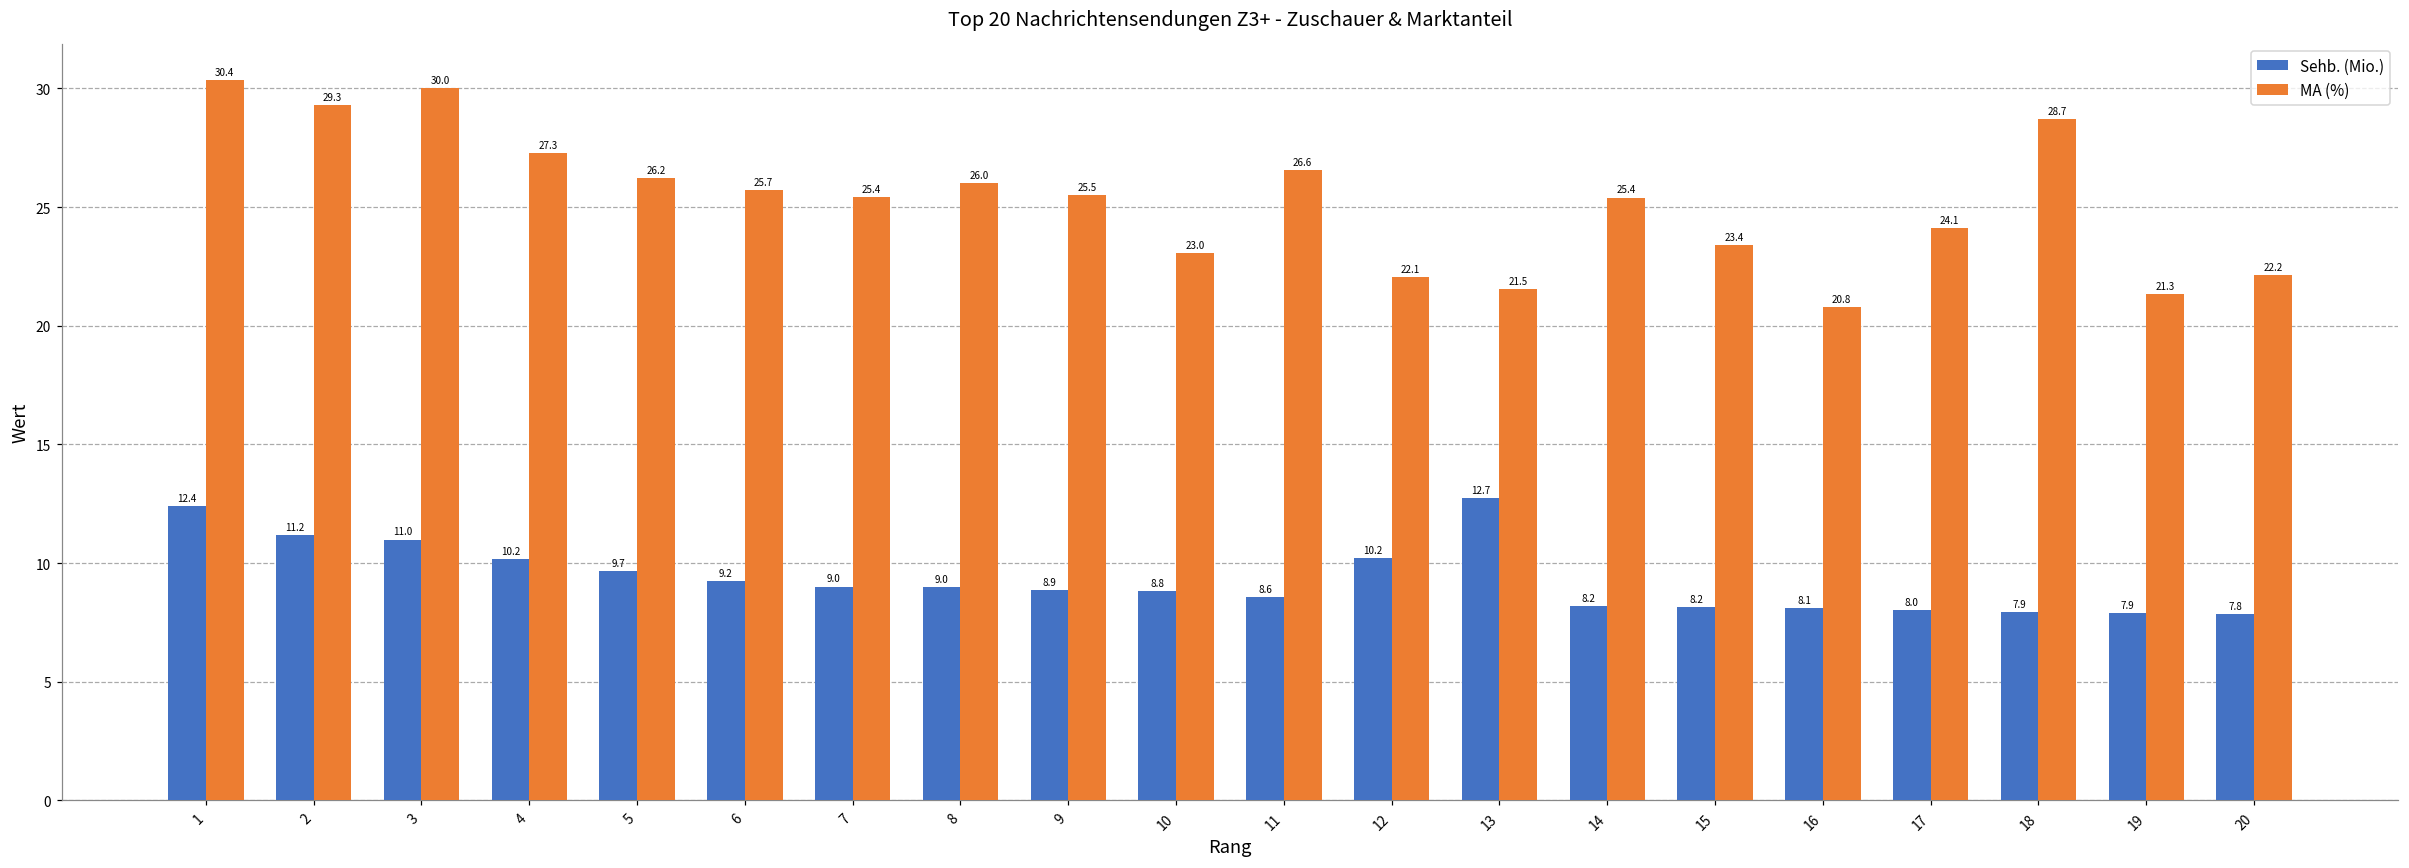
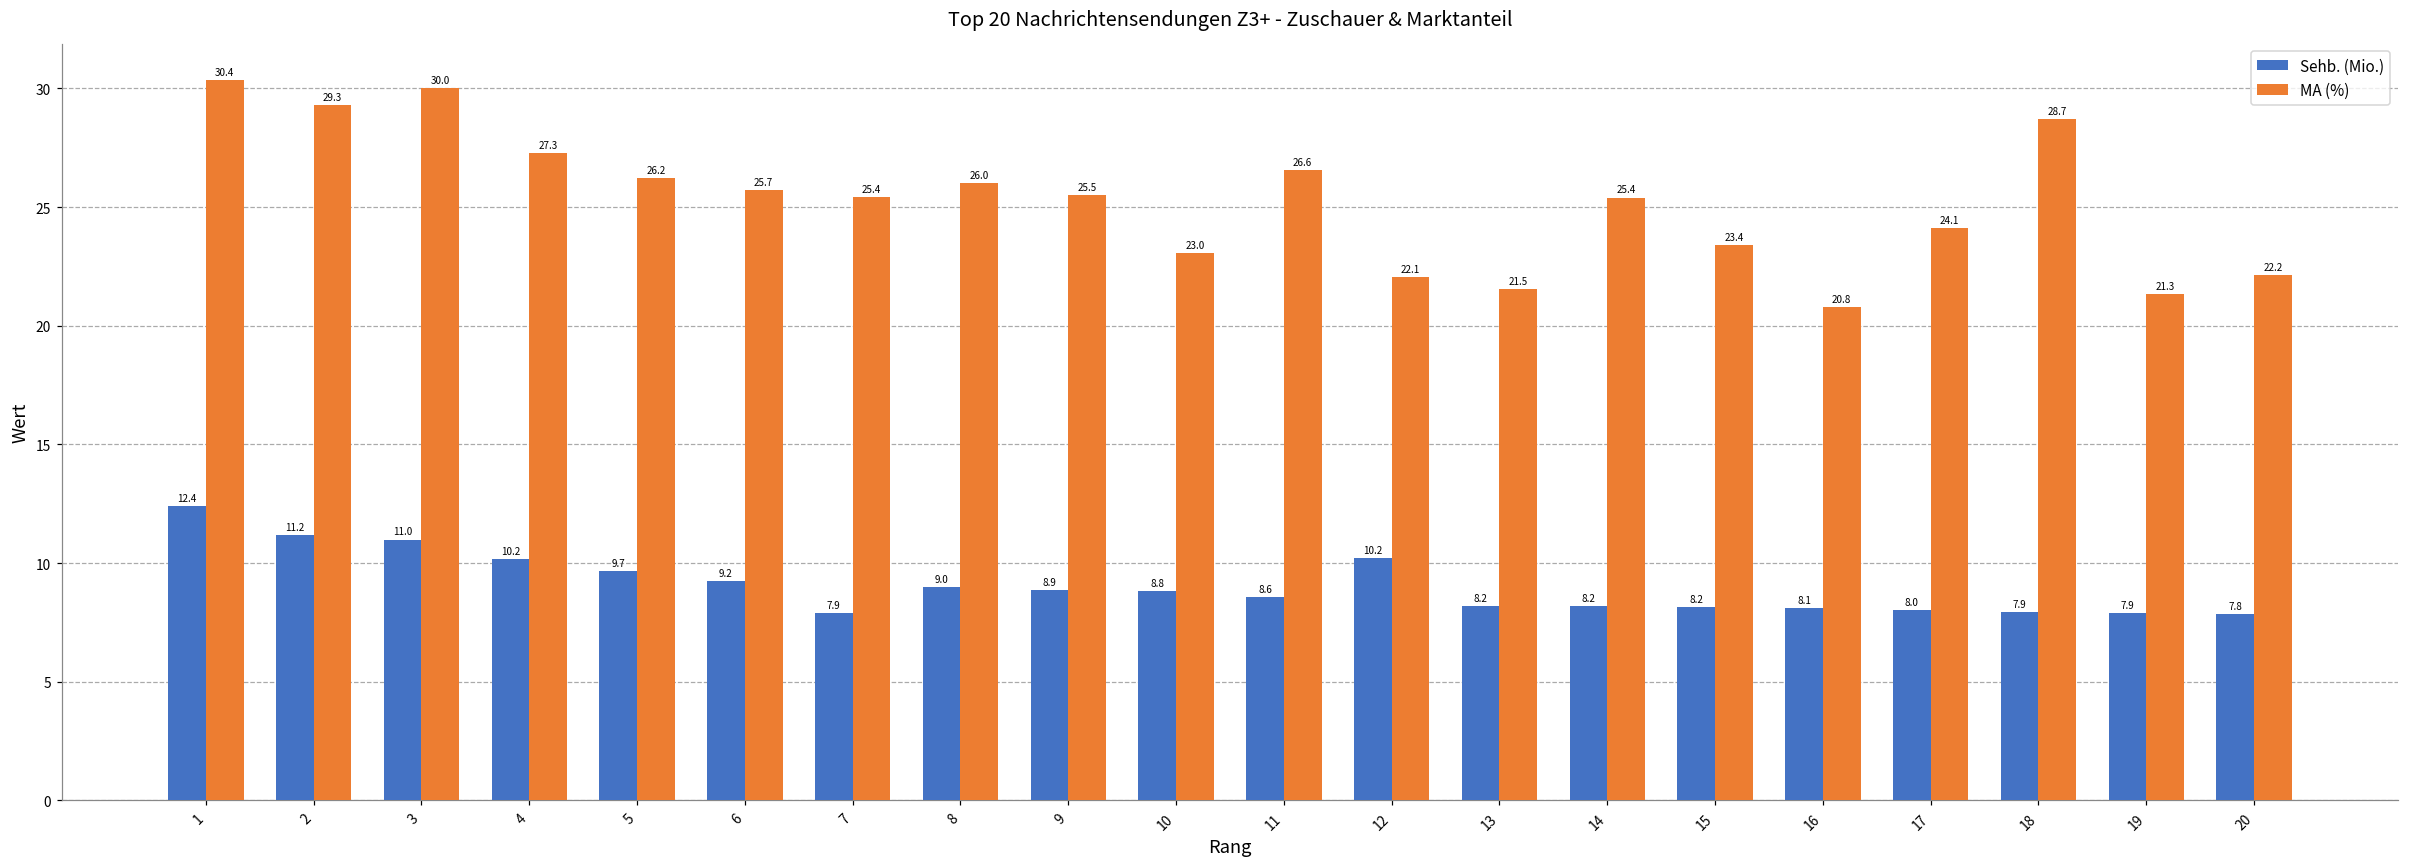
Sehb. (Mio.), 7: 9.0 -> 7.9
Sehb. (Mio.), 13: 12.7 -> 8.2
